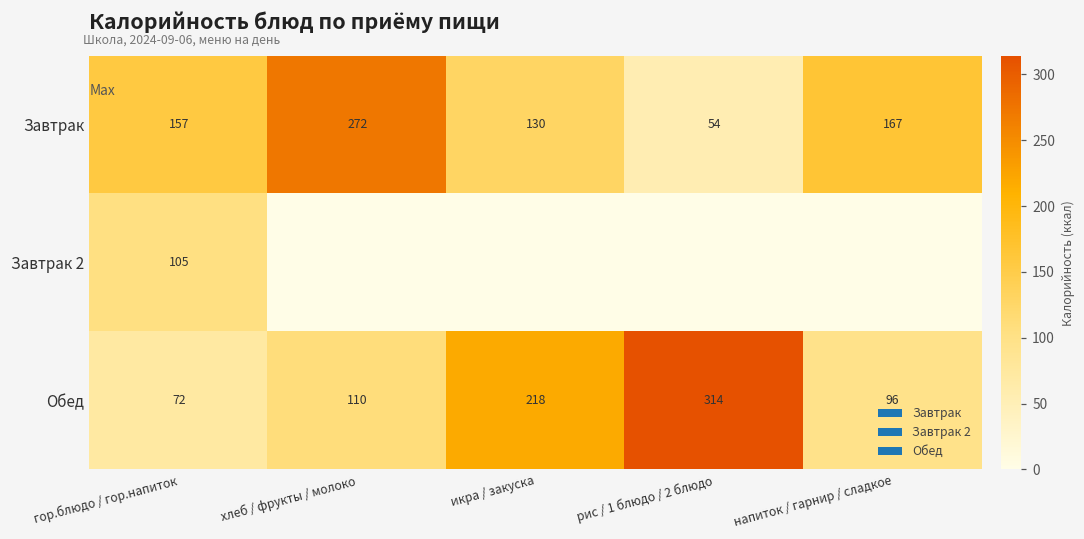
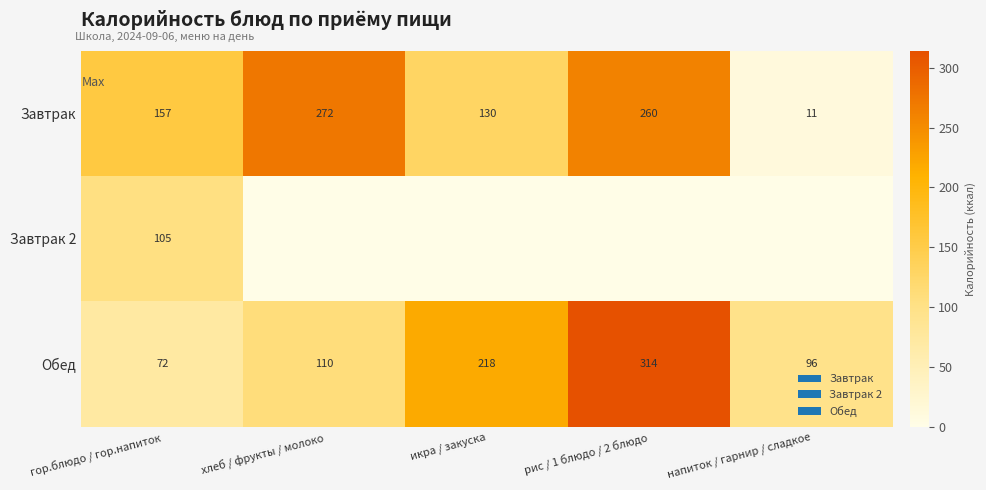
Завтрак, рис / 1 блюдо / 2 блюдо: 54 -> 260
Завтрак, напиток / гарнир / сладкое: 167 -> 11
